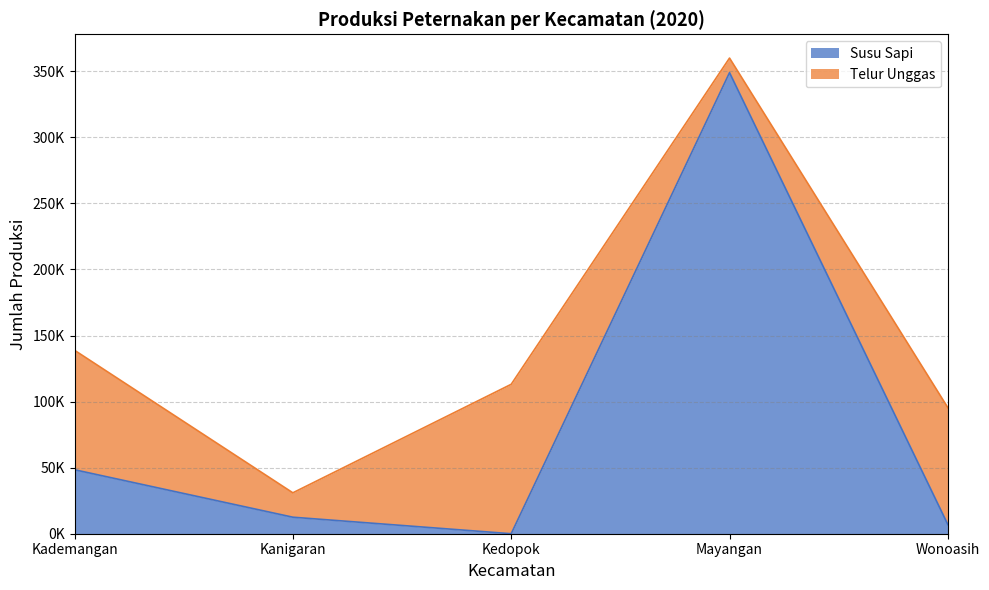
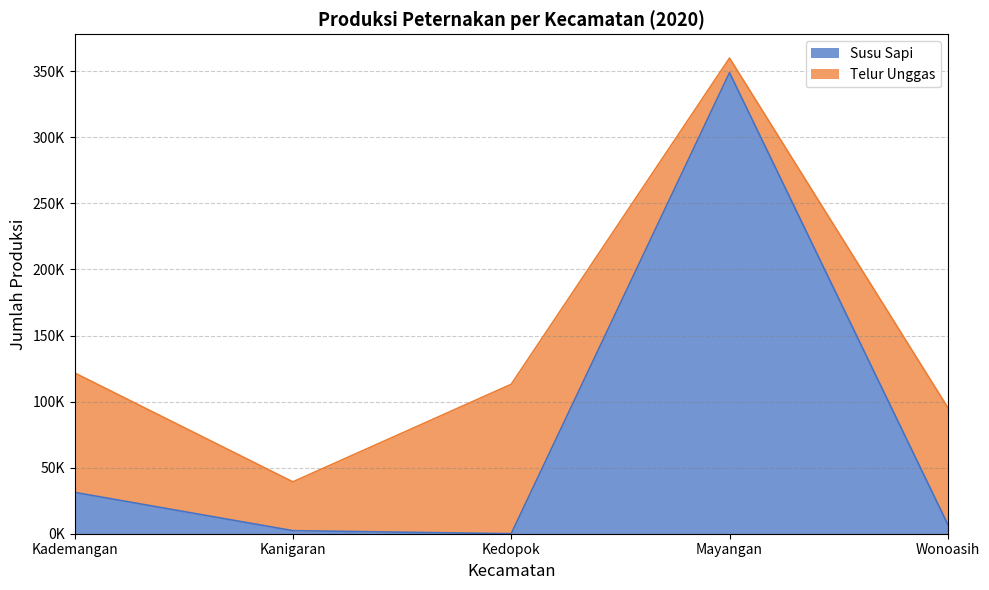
Susu Sapi, Kademangan: 48000 -> 31000
Susu Sapi, Kanigaran: 13000 -> 2000
Telur Unggas, Kanigaran: 18000 -> 37000
